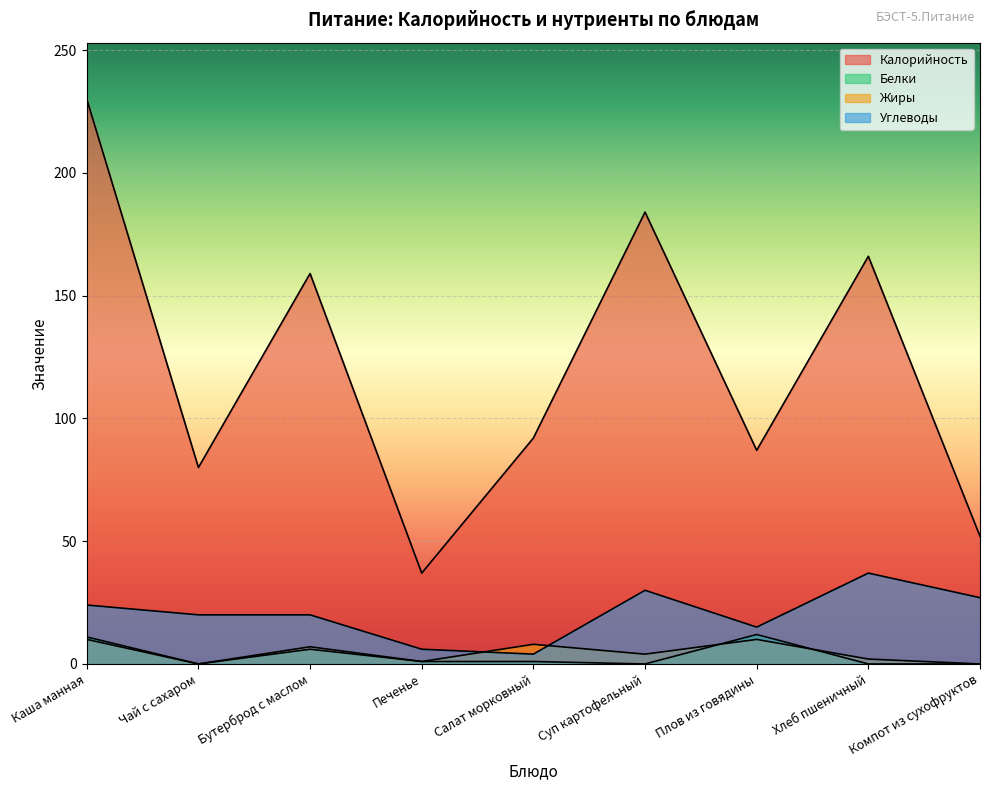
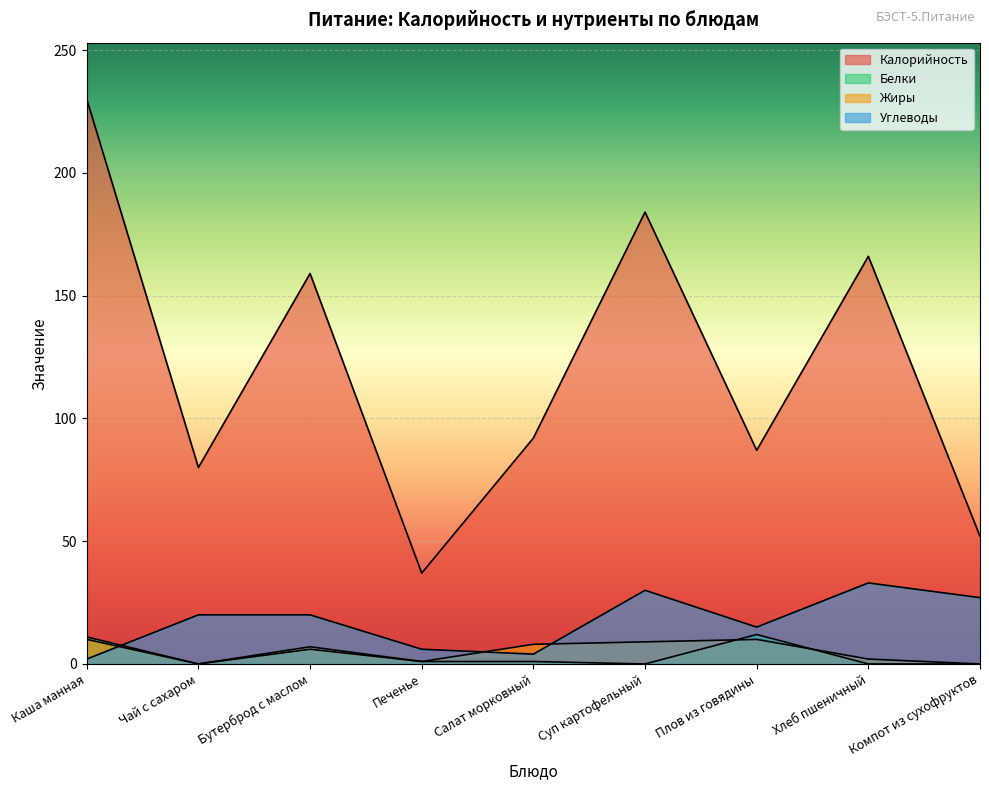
Углеводы, Каша манная: 24 -> 2
Жиры, Суп картофельный: 4 -> 9
Углеводы, Хлеб пшеничный: 37 -> 33
